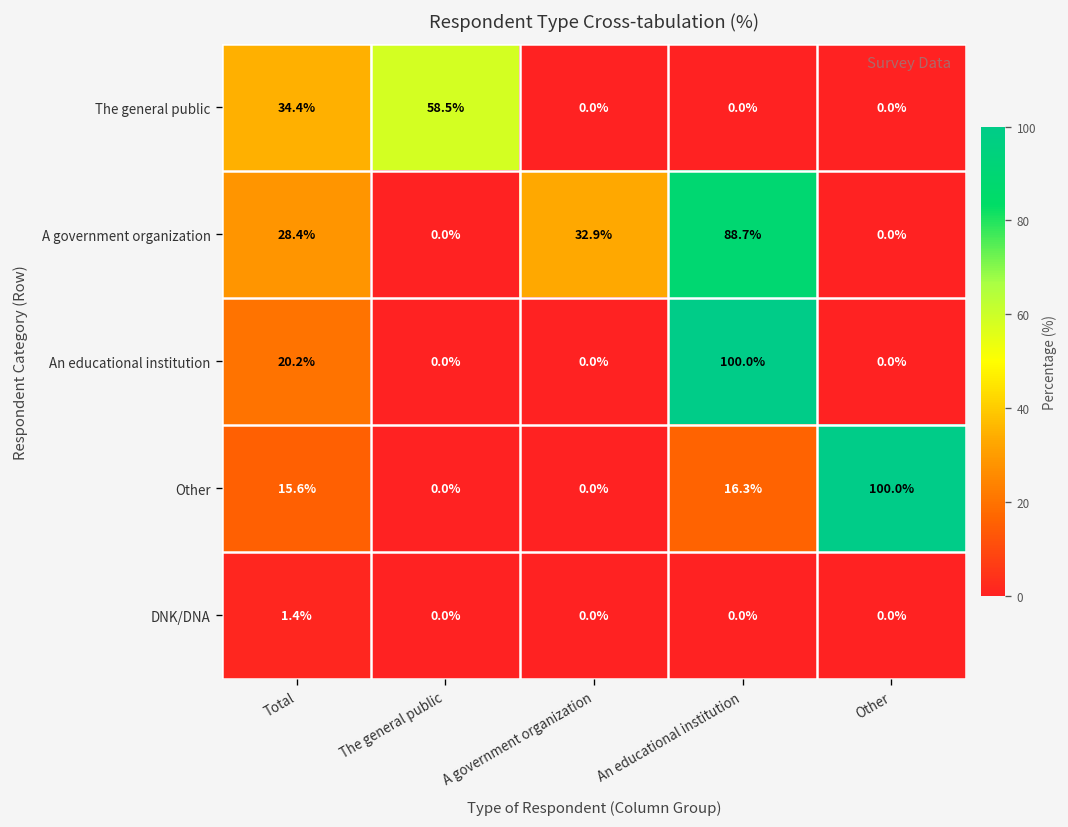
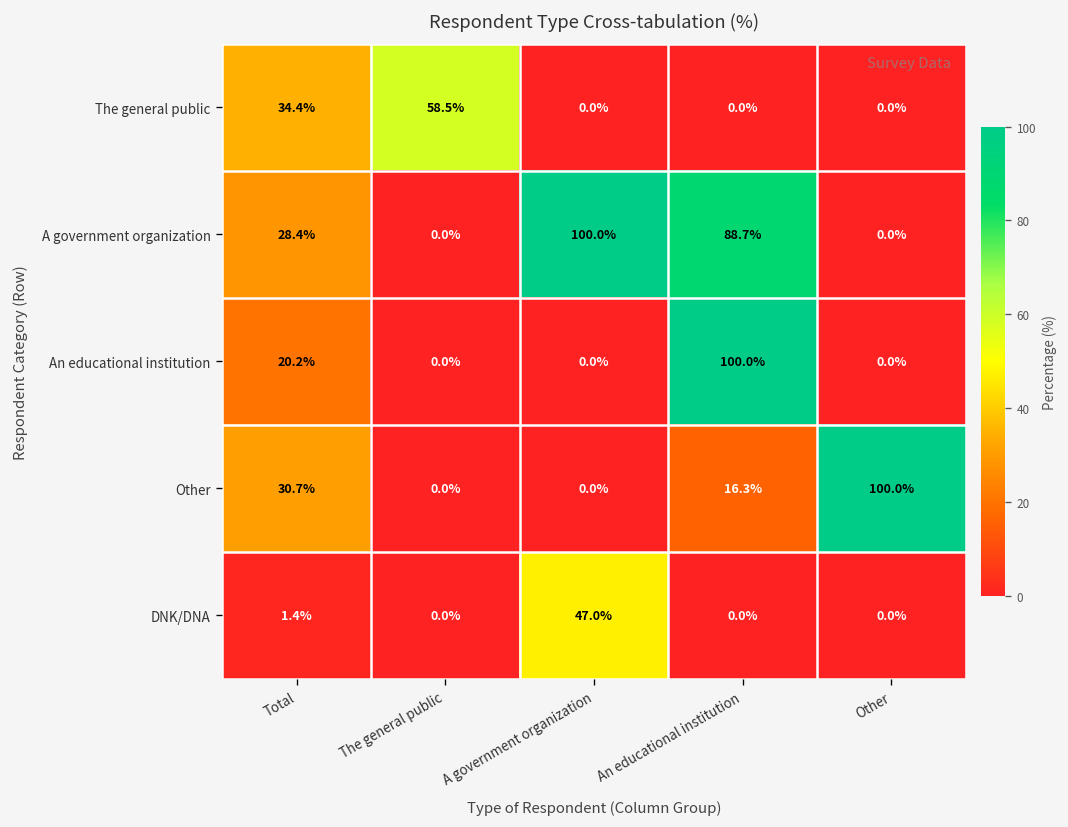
A government organization, A government organization: 32.9% -> 100.0%
Other, Total: 15.6% -> 30.7%
DNK/DNA, A government organization: 0.0% -> 47.0%
